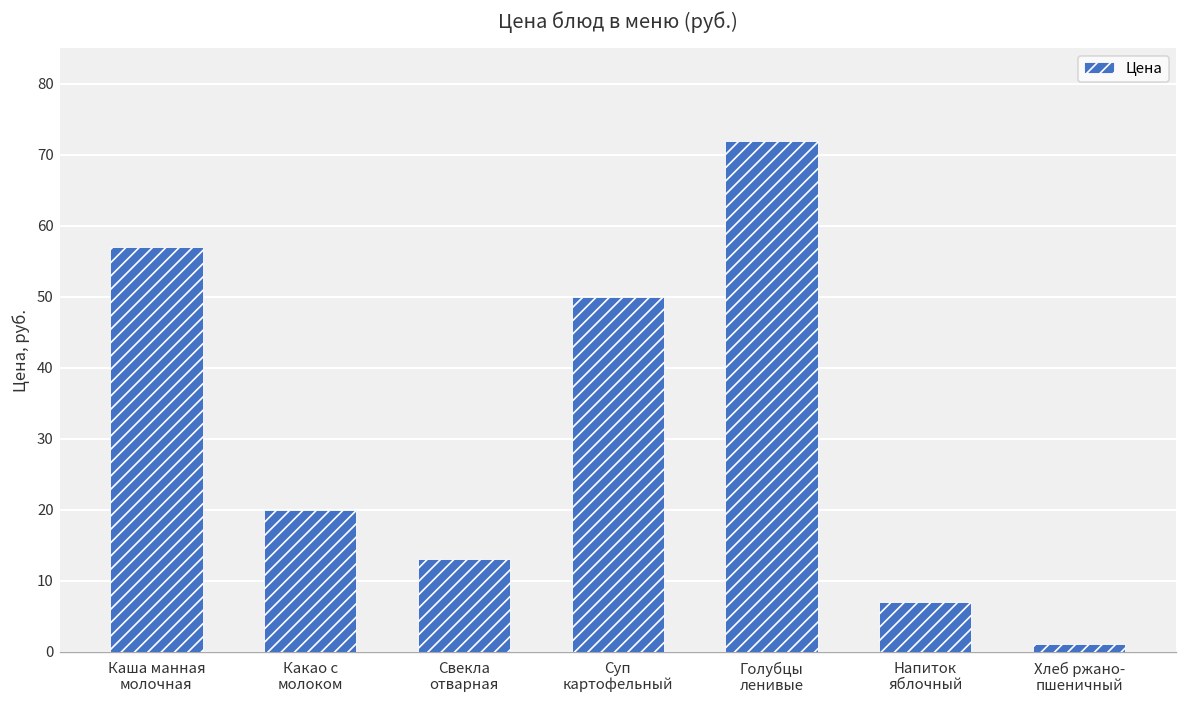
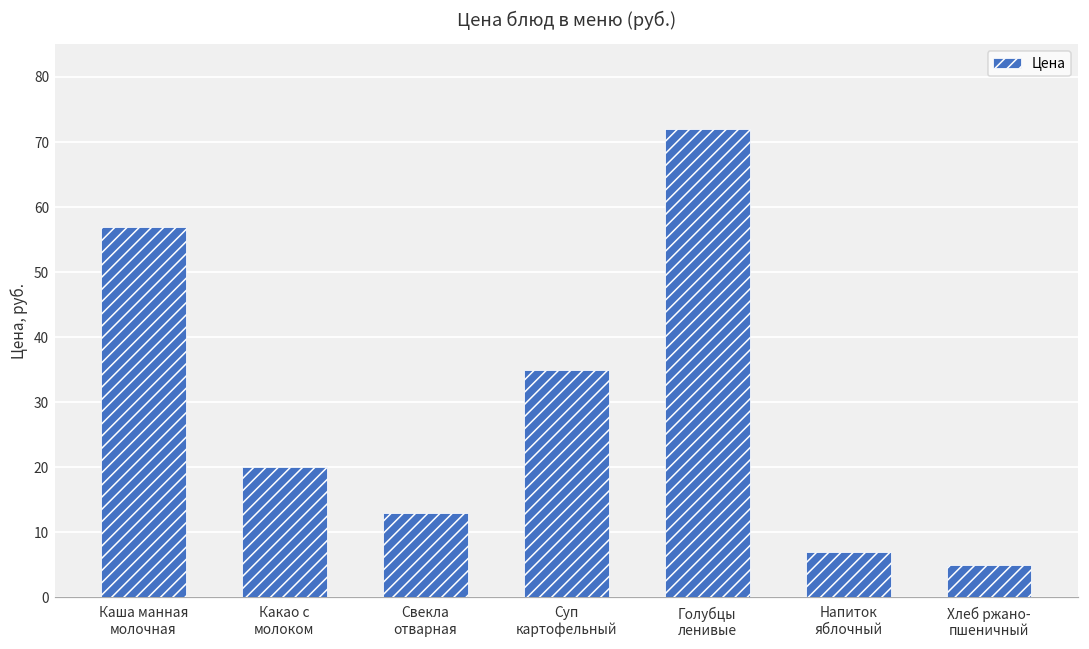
Суп картофельный: 50 -> 35
Хлеб ржано- пшеничный: 1 -> 5
